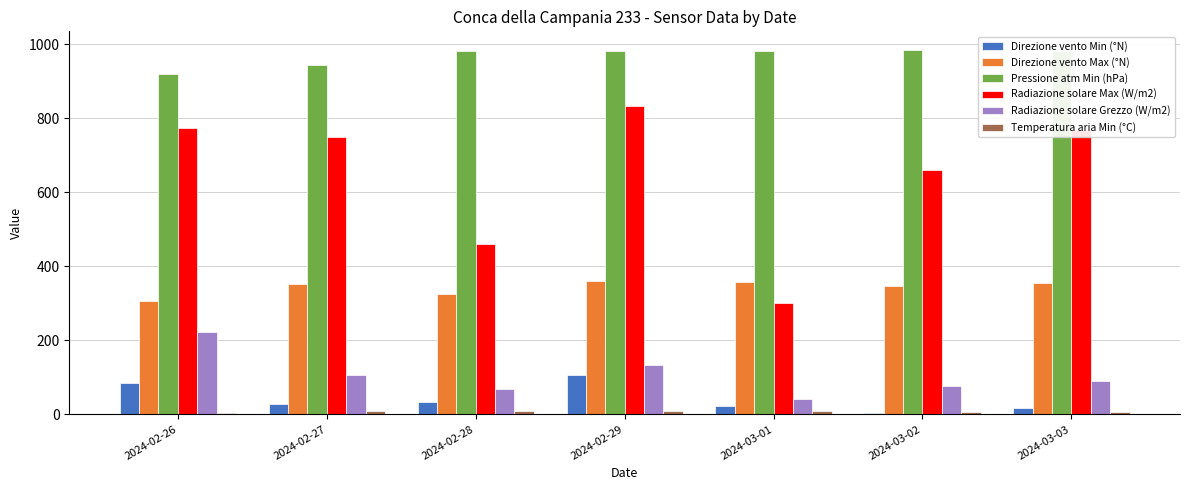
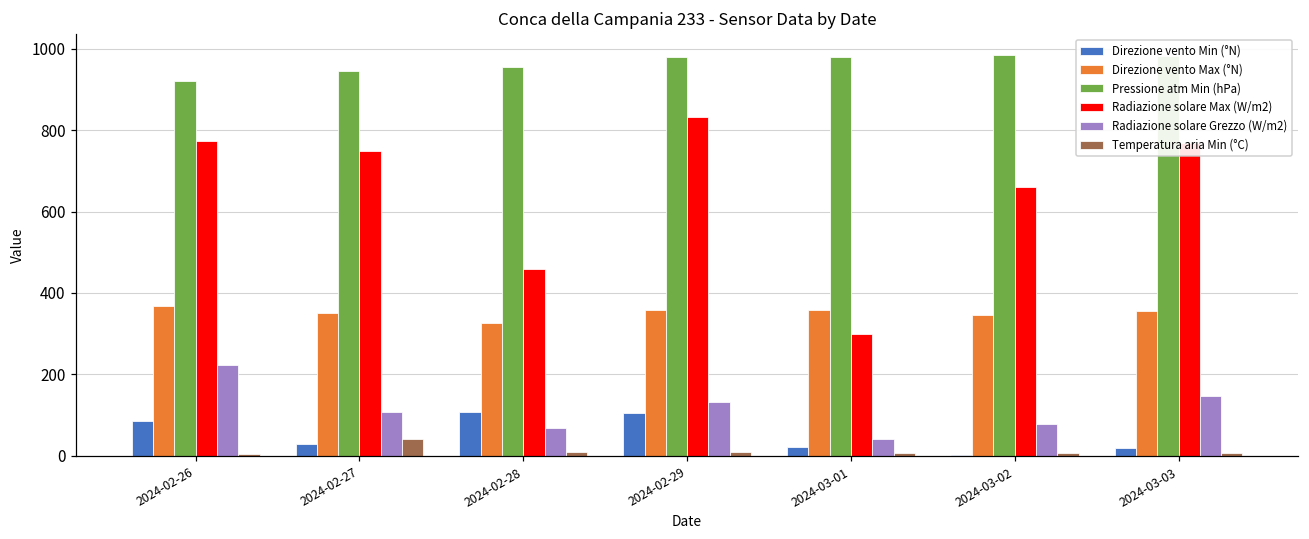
Direzione vento Max (°N), 2024-02-26: 310 -> 370
Temperatura aria Min (°C), 2024-02-27: 10 -> 40
Direzione vento Min (°N), 2024-02-28: 30 -> 110
Pressione atm Min (hPa), 2024-02-28: 980 -> 950
Radiazione solare Grezzo (W/m2), 2024-03-03: 90 -> 150
